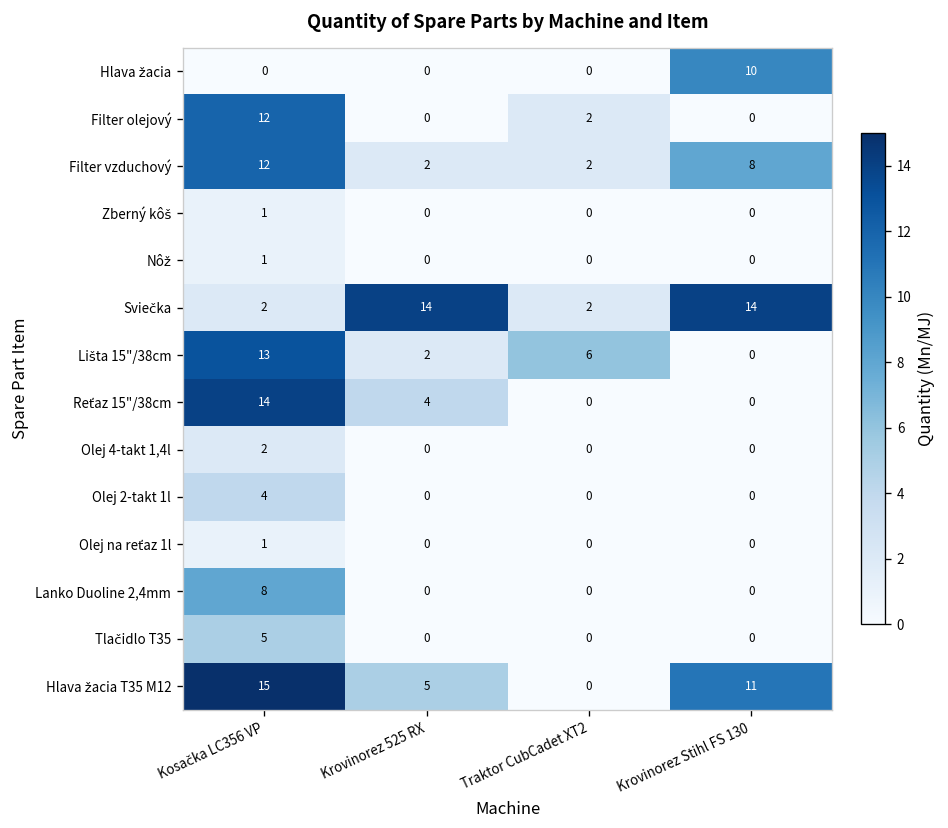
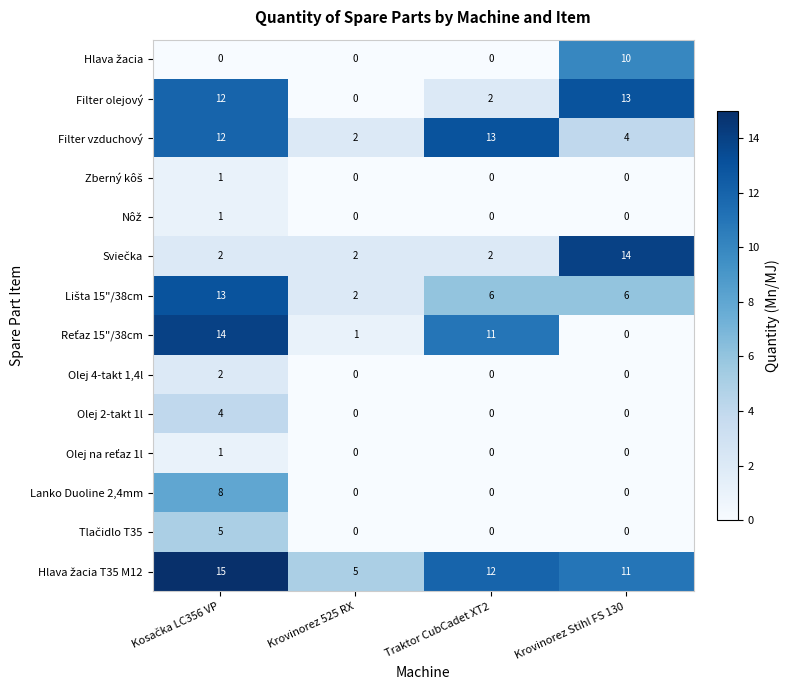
Filter olejový, Krovinorez Stihl FS 130: 0 -> 13
Filter vzduchový, Traktor CubCadet XT2: 2 -> 13
Filter vzduchový, Krovinorez Stihl FS 130: 8 -> 4
Sviečka, Krovinorez 525 RX: 14 -> 2
Lišta 15"/38cm, Krovinorez Stihl FS 130: 0 -> 6
Reťaz 15"/38cm, Krovinorez 525 RX: 4 -> 1
Reťaz 15"/38cm, Traktor CubCadet XT2: 0 -> 11
Hlava žacia T35 M12, Traktor CubCadet XT2: 0 -> 12
